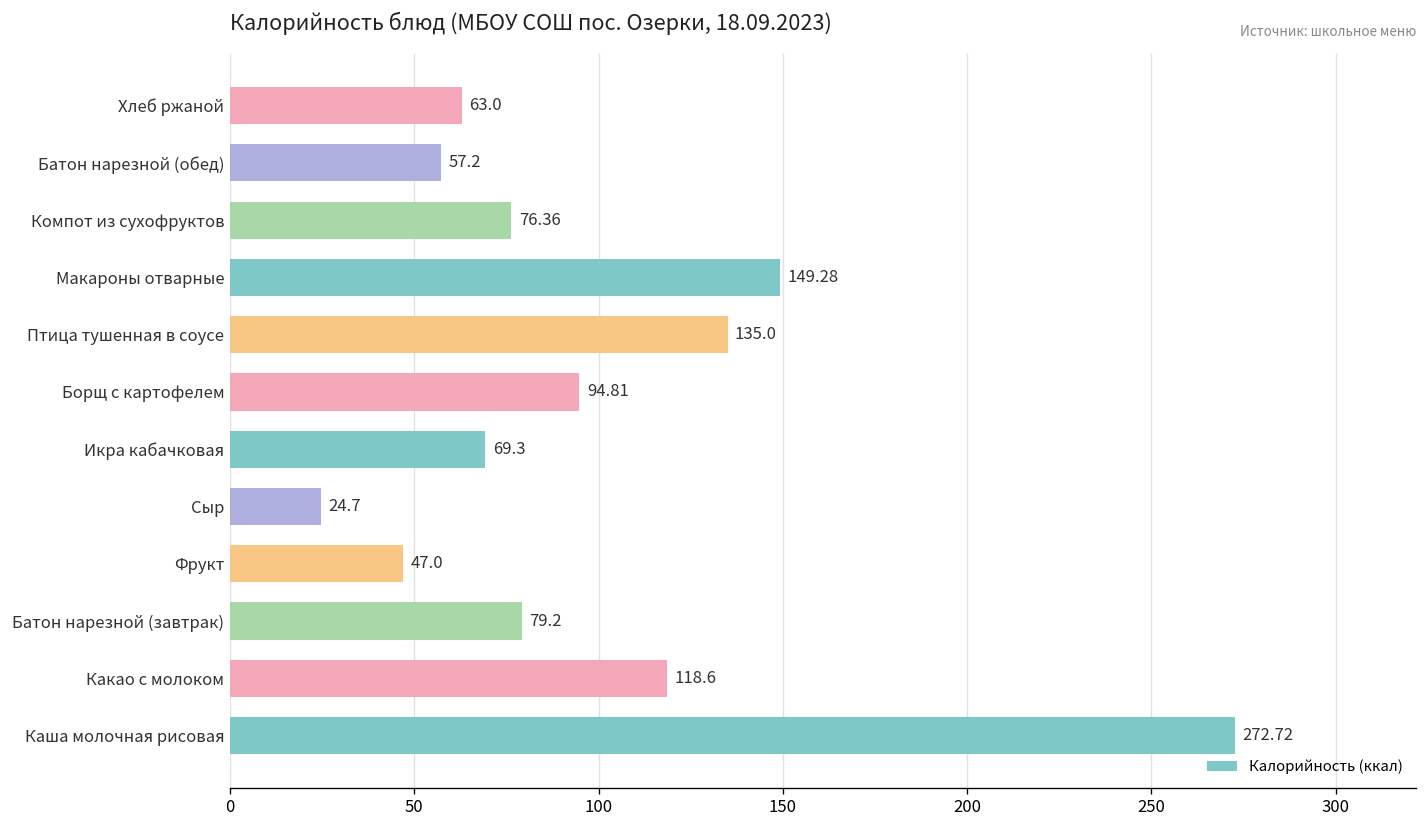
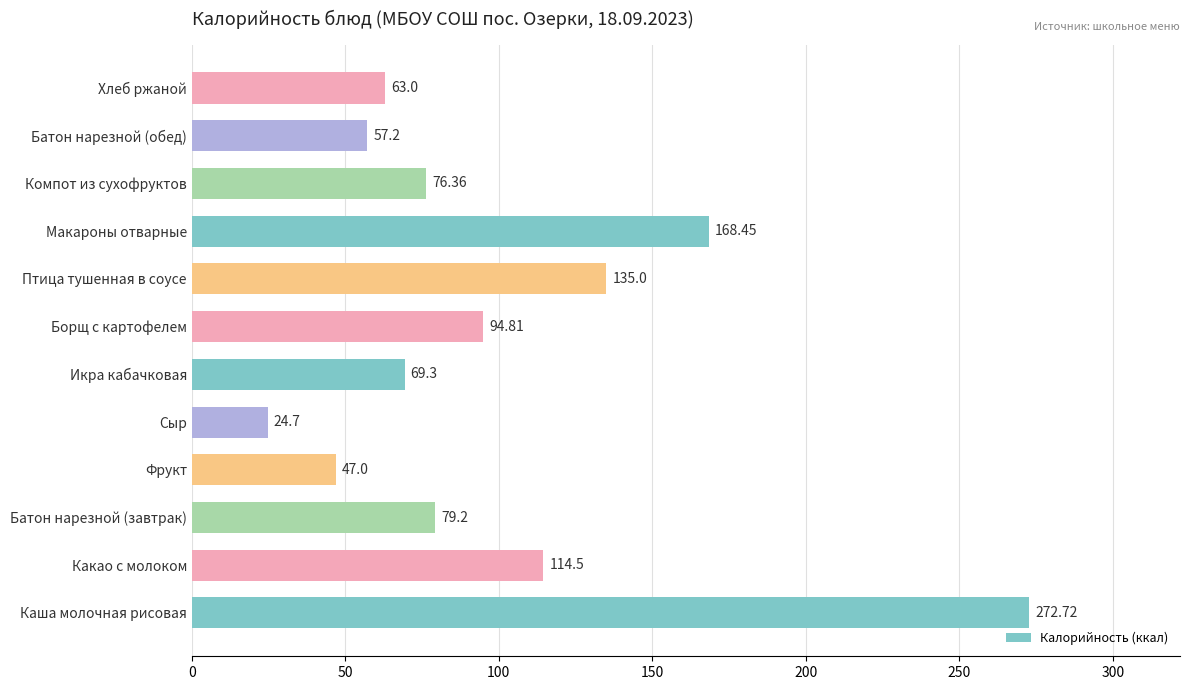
Макароны отварные: 149.28 -> 168.45
Какао с молоком: 118.6 -> 114.5
